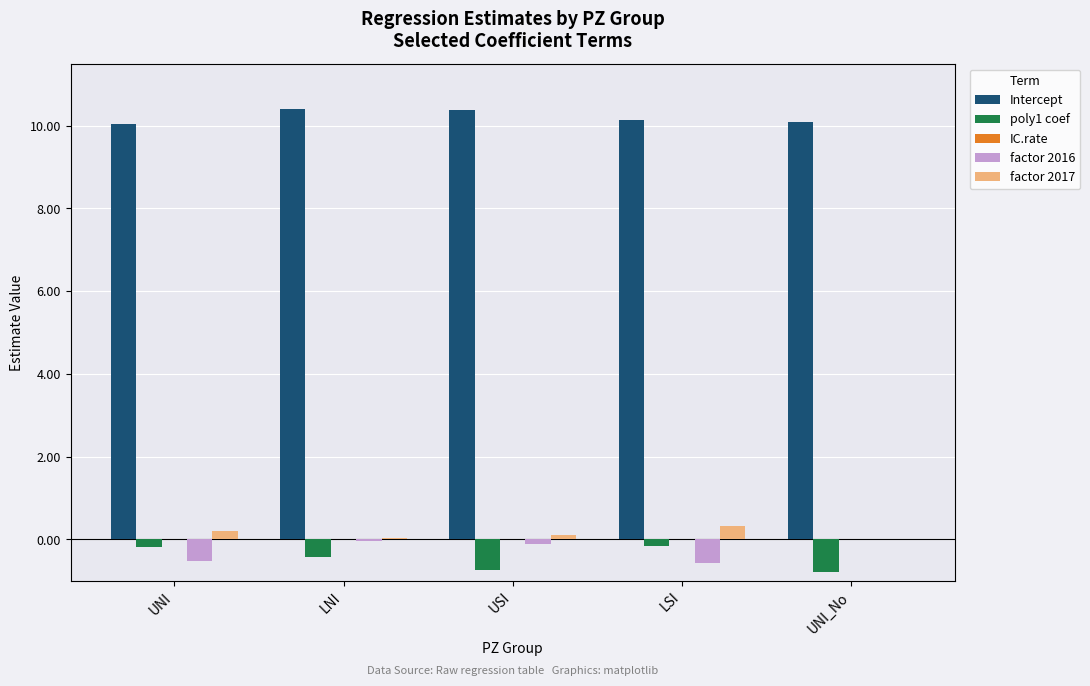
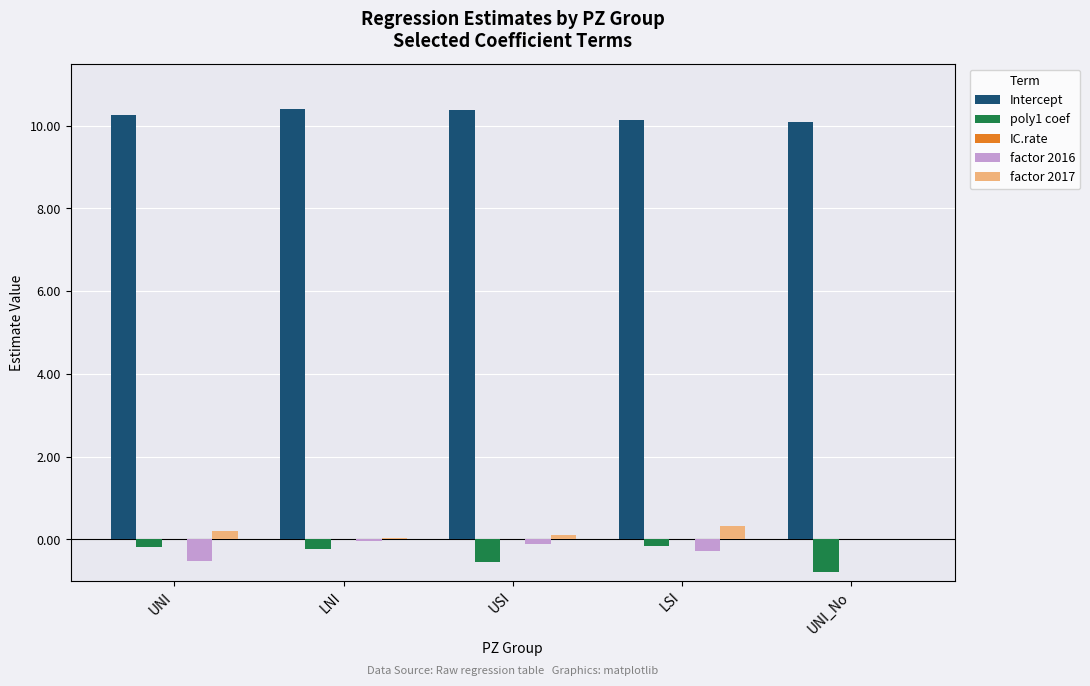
Intercept, UNI: 10.0 -> 10.3
poly1 coef, LNI: -0.4 -> -0.2
poly1 coef, USI: -0.7 -> -0.5
factor 2016, LSI: -0.6 -> -0.3
